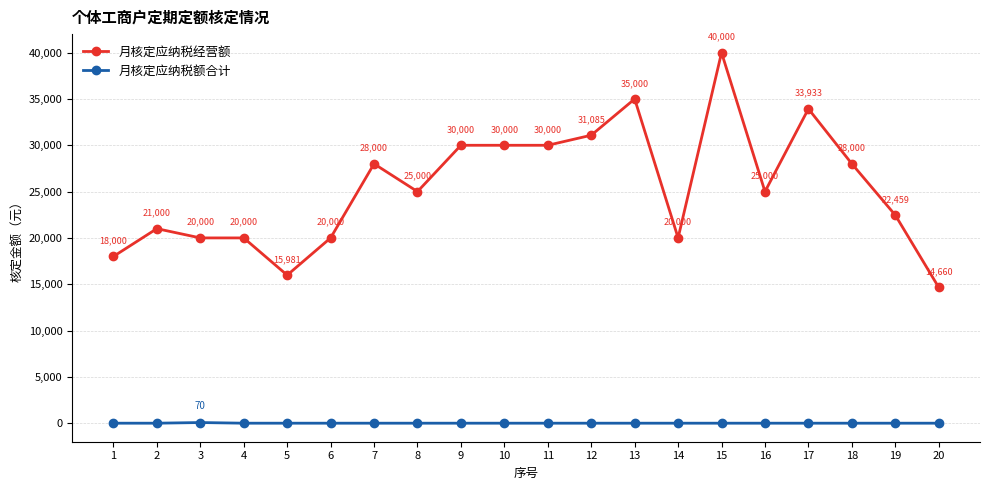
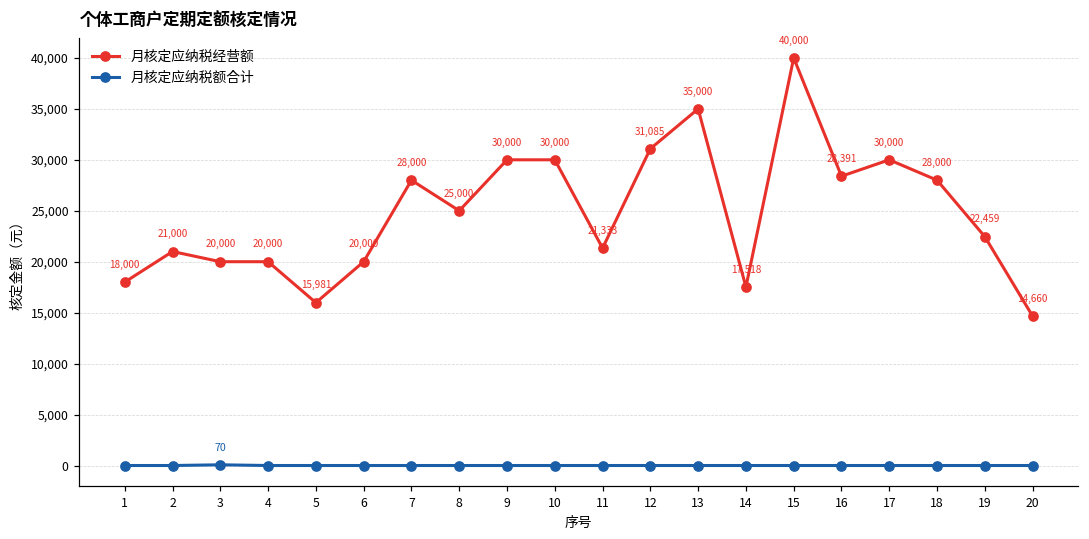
月核定应纳税经营额, 11: 30,000 -> 21,333
月核定应纳税经营额, 14: 20,000 -> 17,518
月核定应纳税经营额, 16: 25,000 -> 28,391
月核定应纳税经营额, 17: 33,933 -> 30,000
